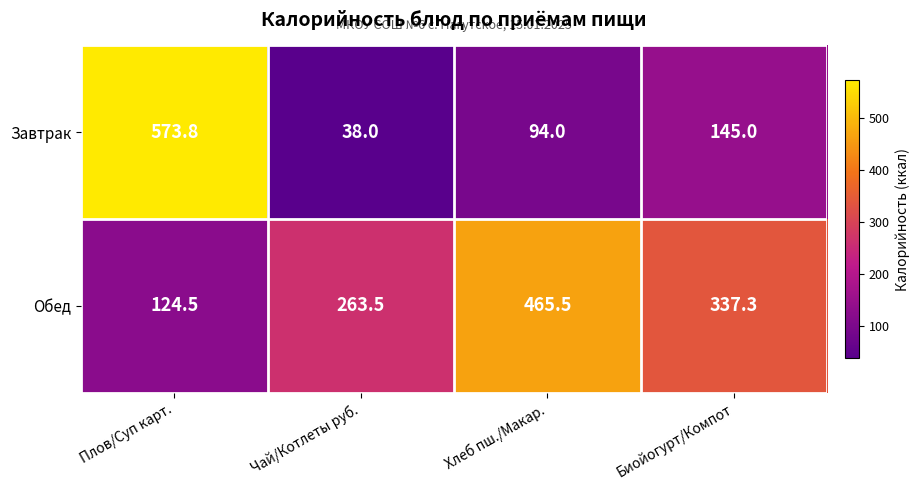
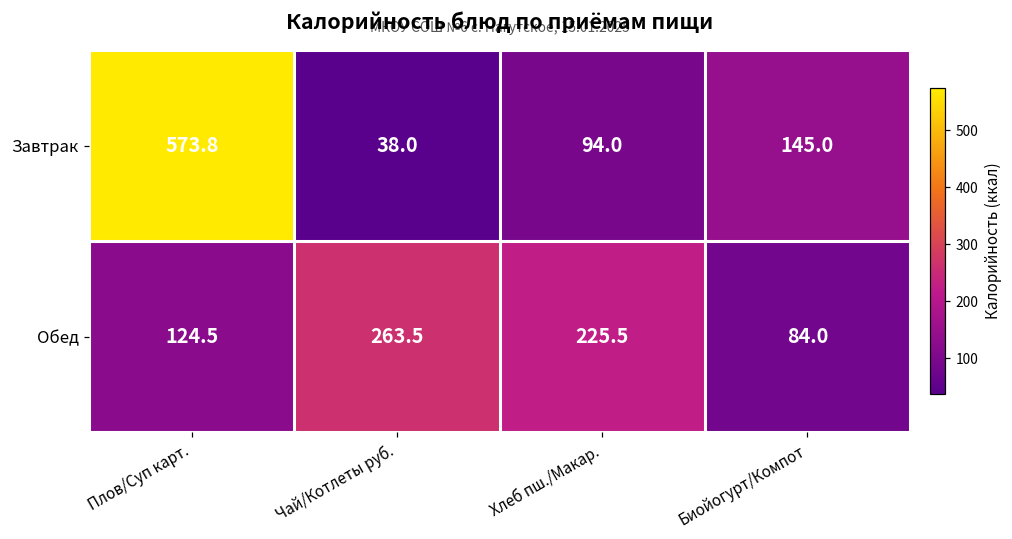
Обед, Хлеб пш./Макар.: 465.5 -> 225.5
Обед, Биойогурт/Компот: 337.3 -> 84.0
